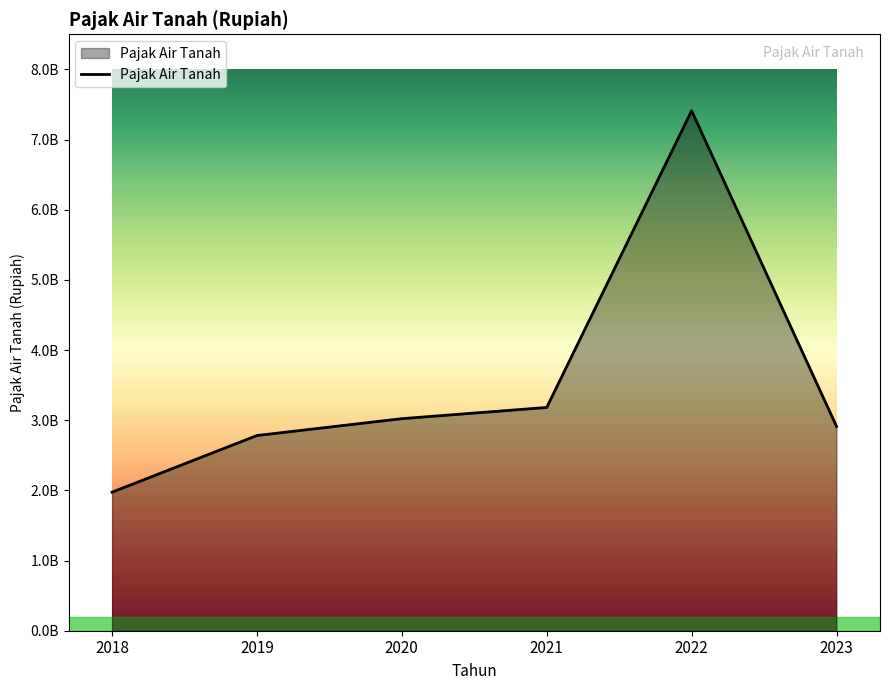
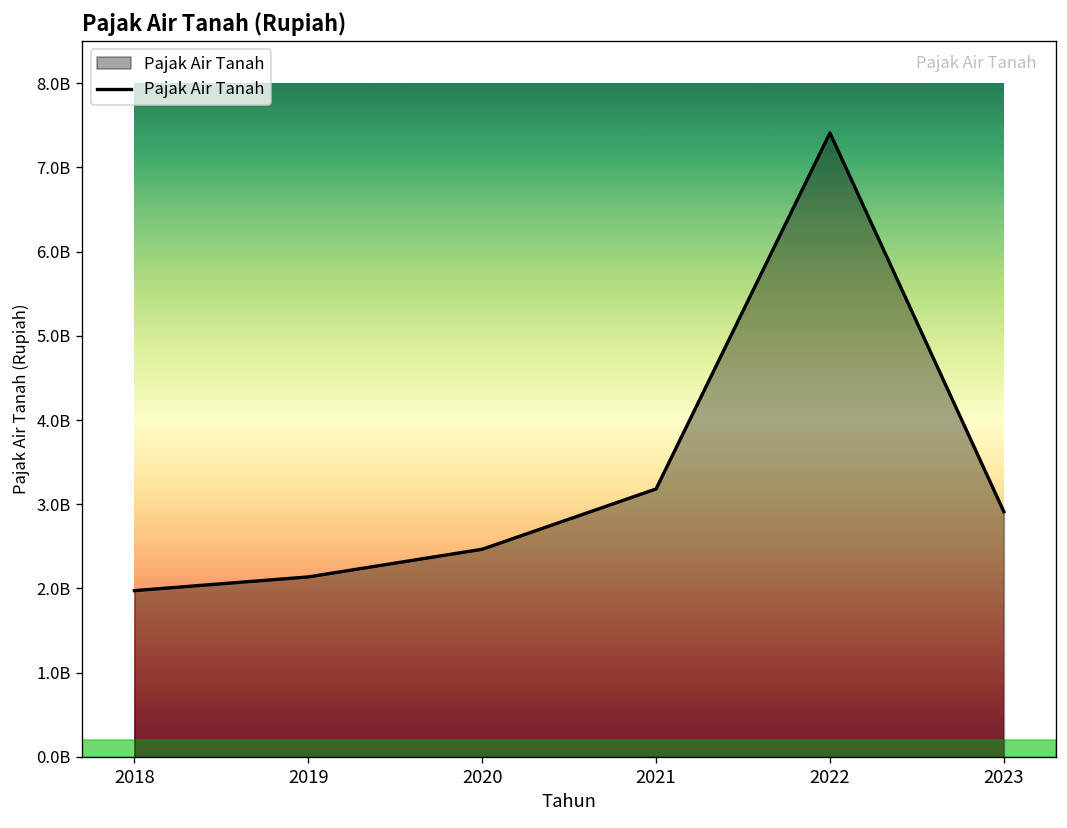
2019: 2800000000 -> 2100000000
2020: 3000000000 -> 2500000000
